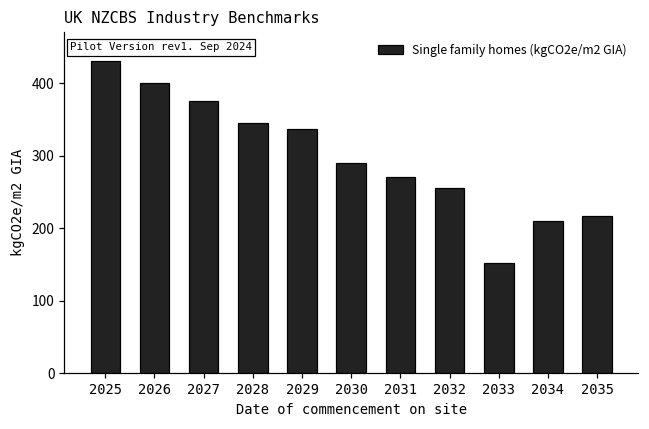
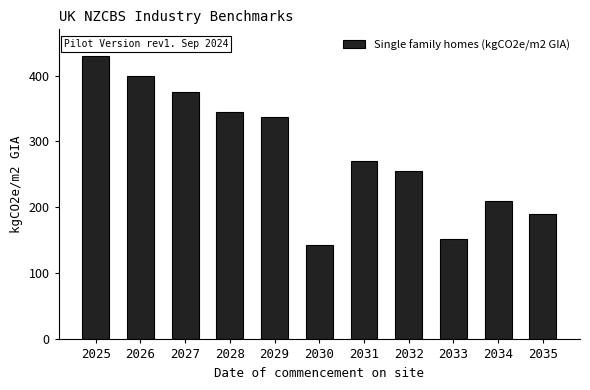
2030: 290 -> 140
2035: 220 -> 190
